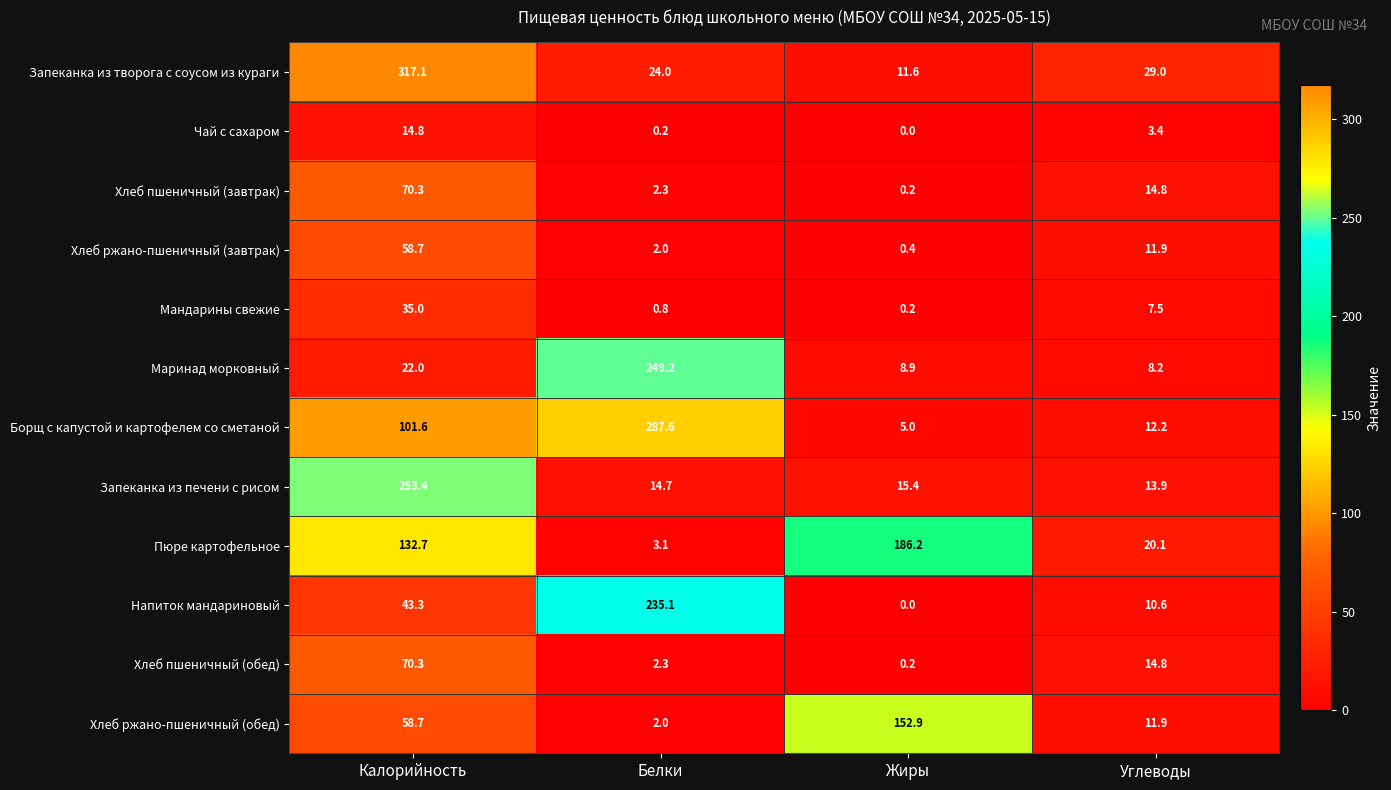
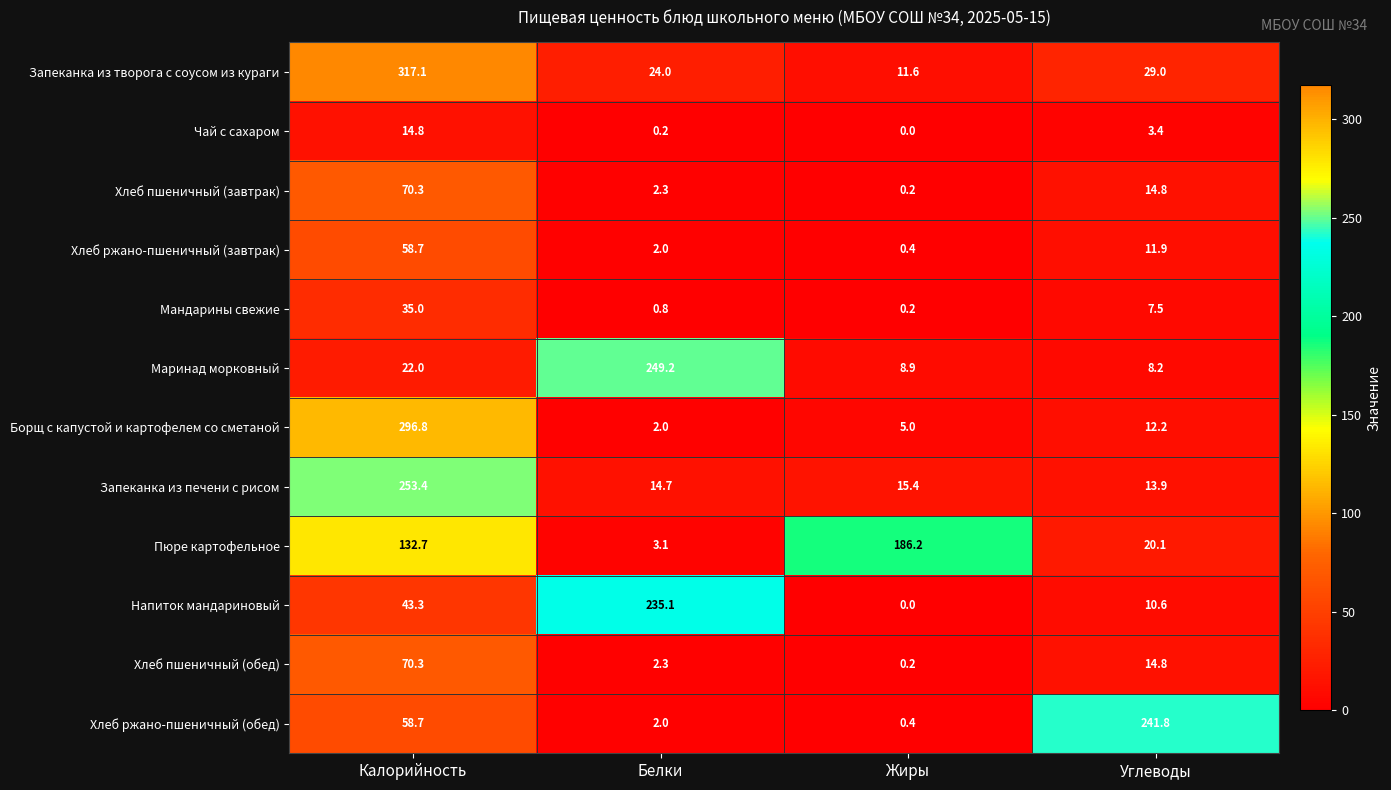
Борщ с капустой и картофелем со сметаной, Калорийность: 101.6 -> 296.8
Борщ с капустой и картофелем со сметаной, Белки: 287.6 -> 2.0
Хлеб ржано-пшеничный (обед), Жиры: 152.9 -> 0.4
Хлеб ржано-пшеничный (обед), Углеводы: 11.9 -> 241.8
